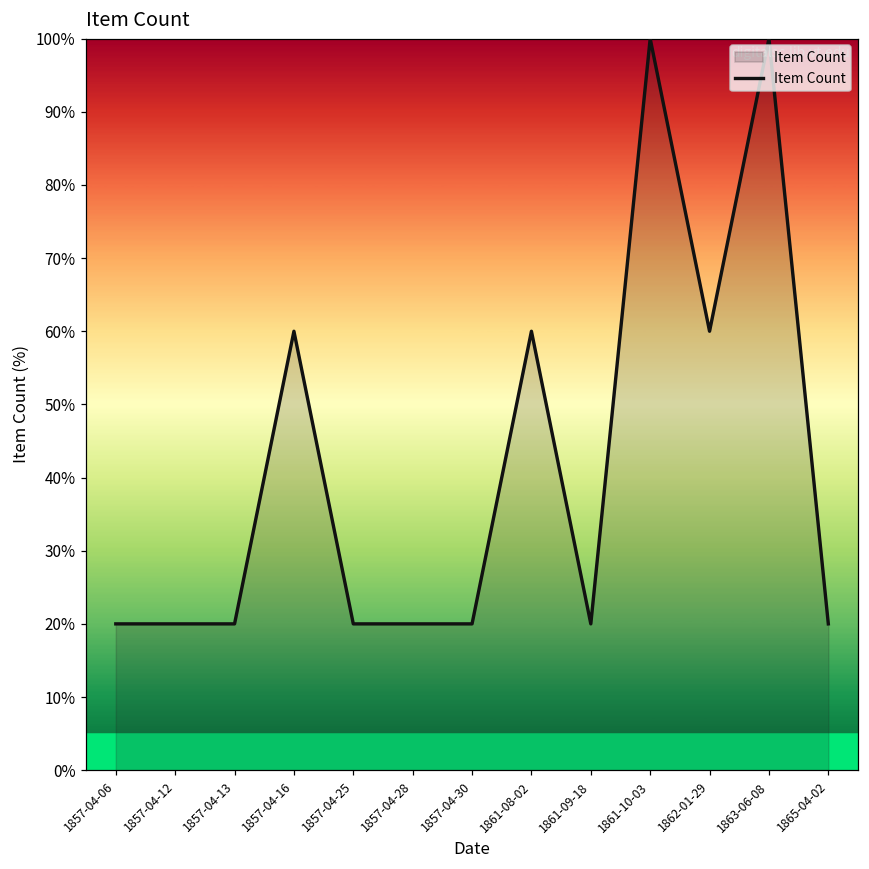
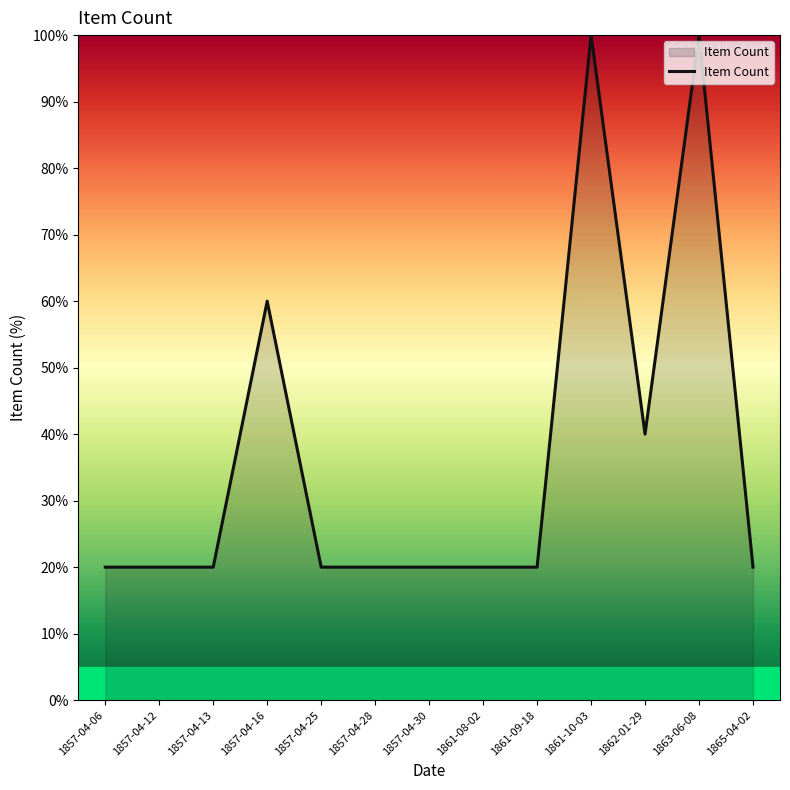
1861-08-02: 60% -> 20%
1862-01-29: 60% -> 40%
